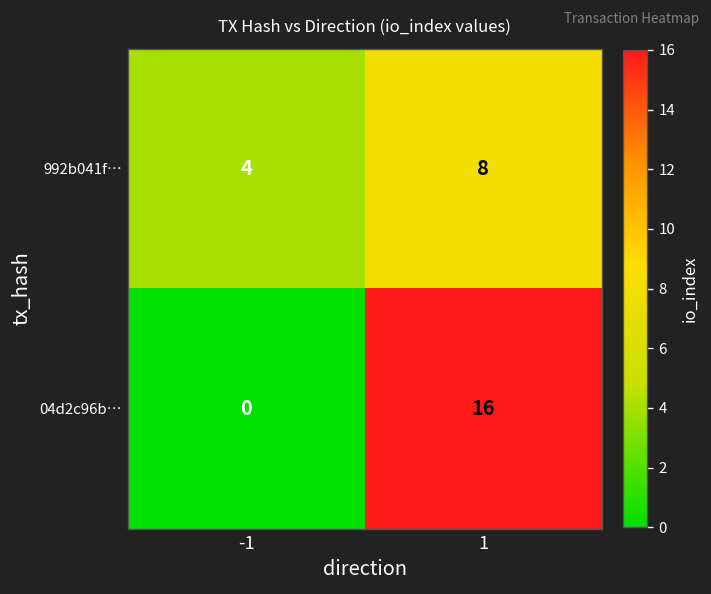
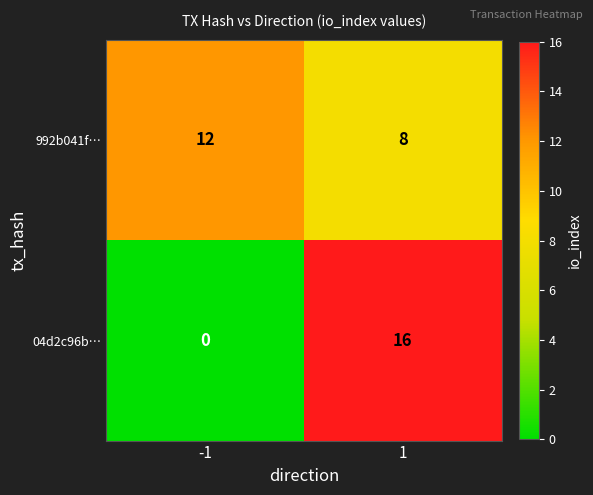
992b041f…, -1: 4 -> 12
